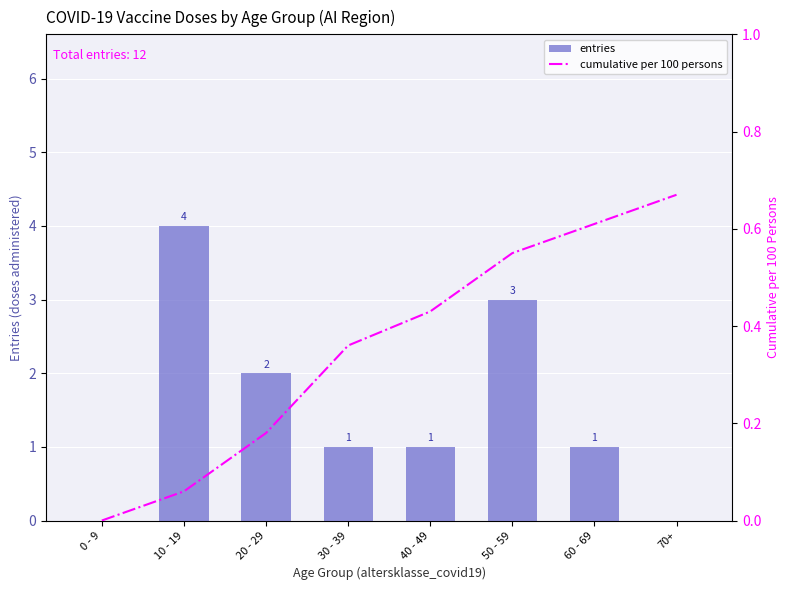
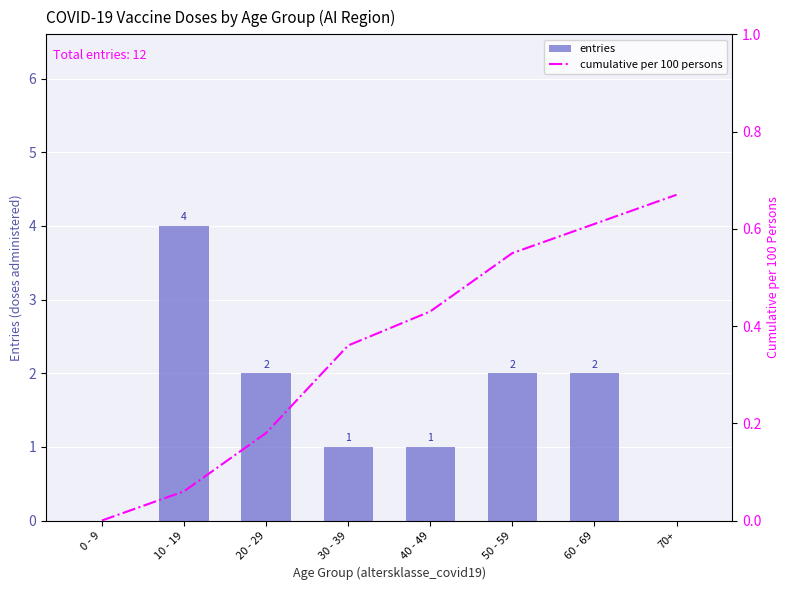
entries, 50 - 59: 3 -> 2
entries, 60 - 69: 1 -> 2
